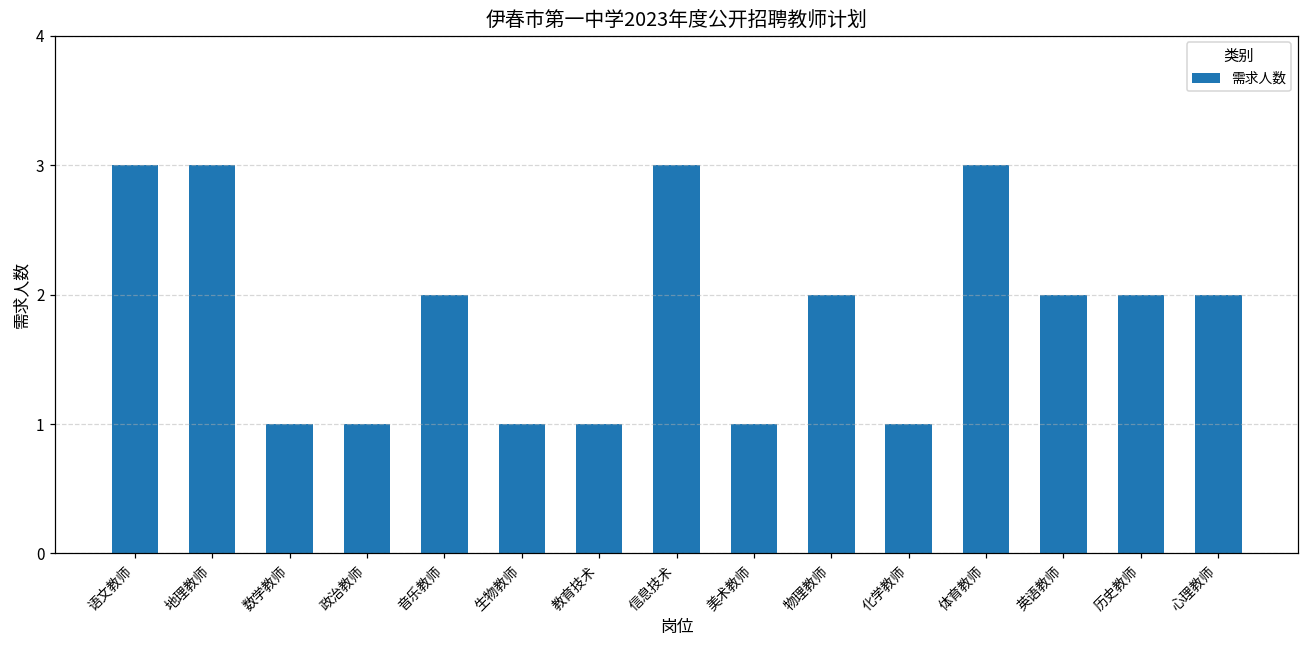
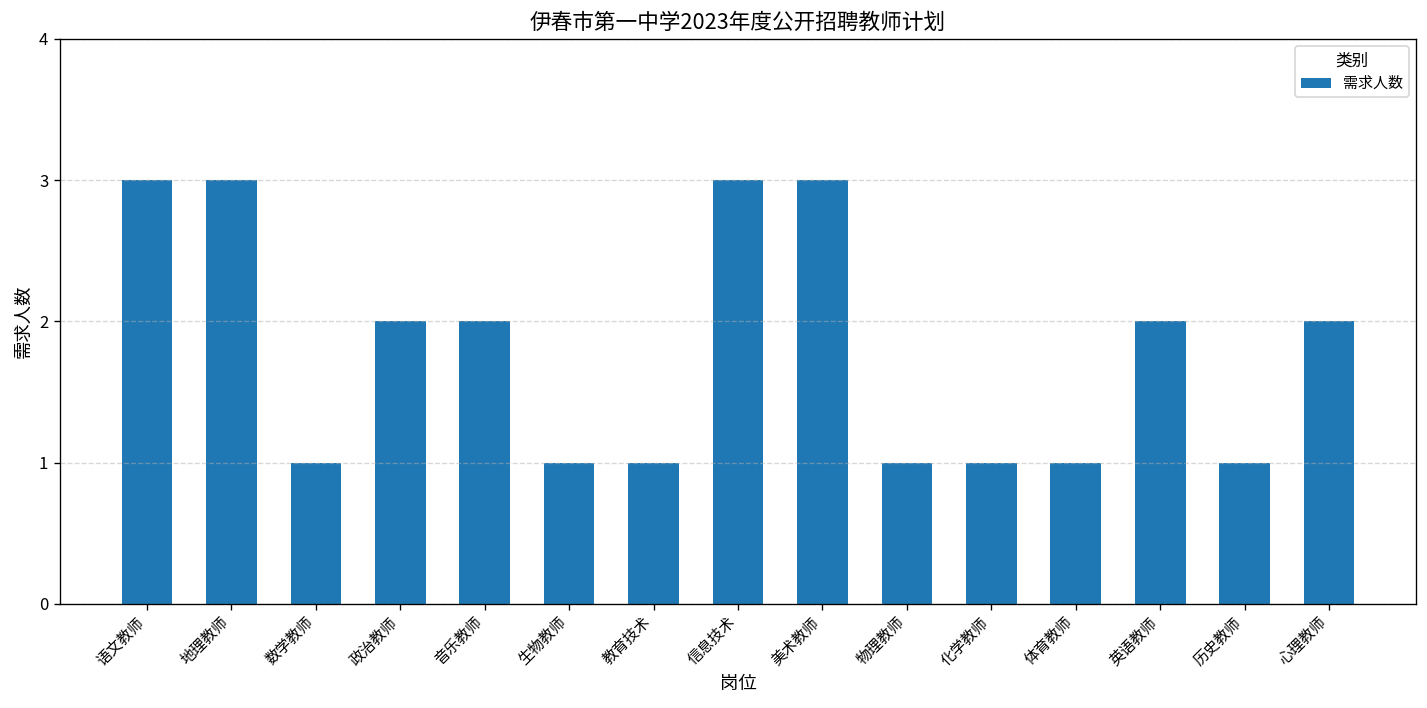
政治教师: 1 -> 2
美术教师: 1 -> 3
物理教师: 2 -> 1
体育教师: 3 -> 1
历史教师: 2 -> 1
